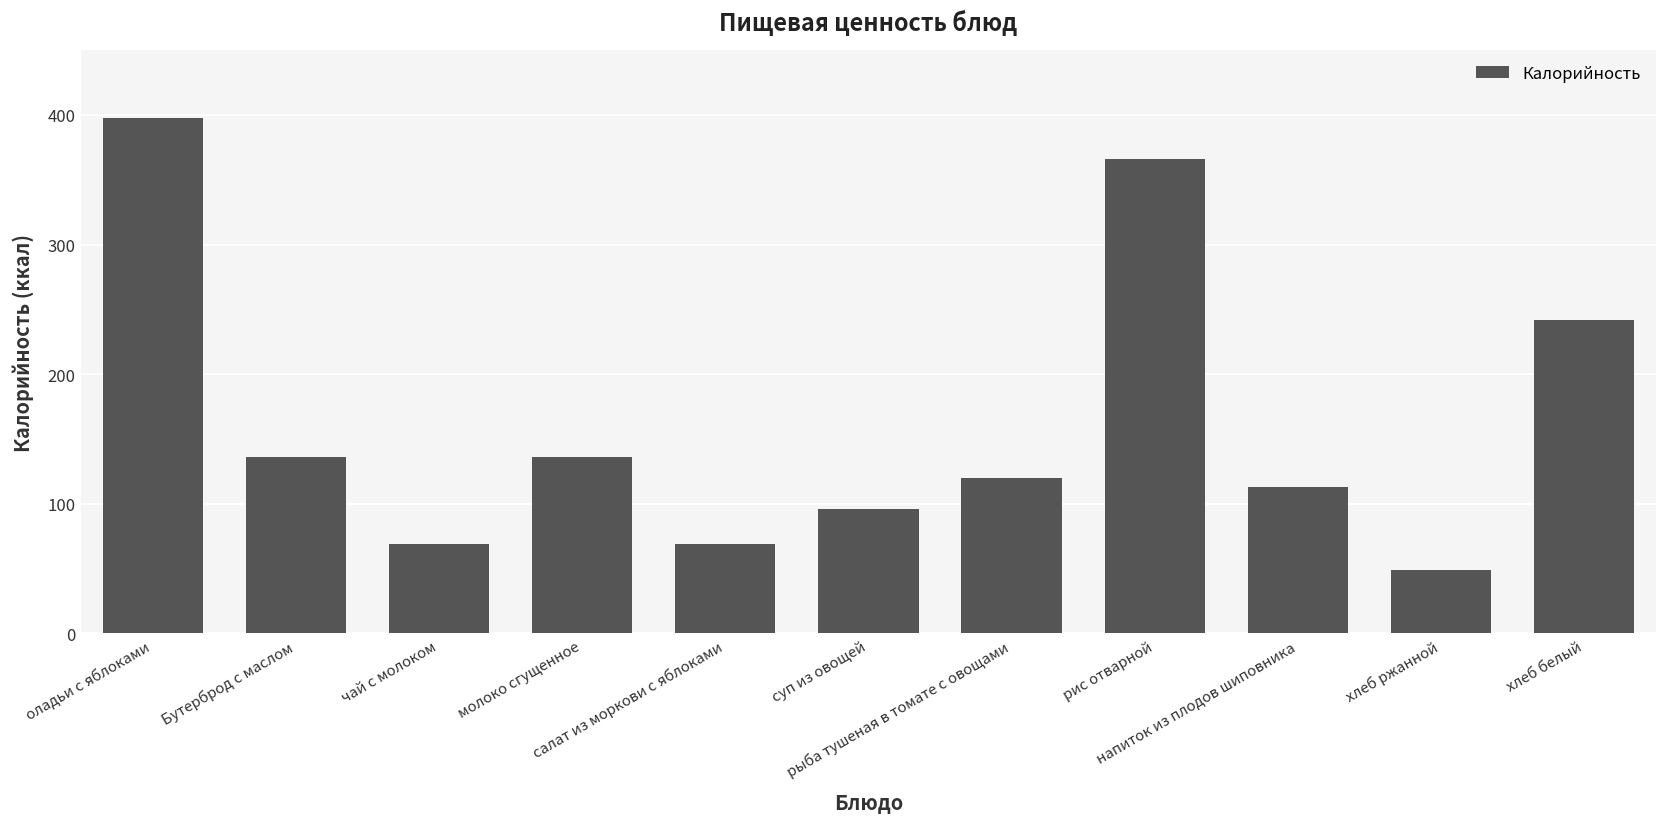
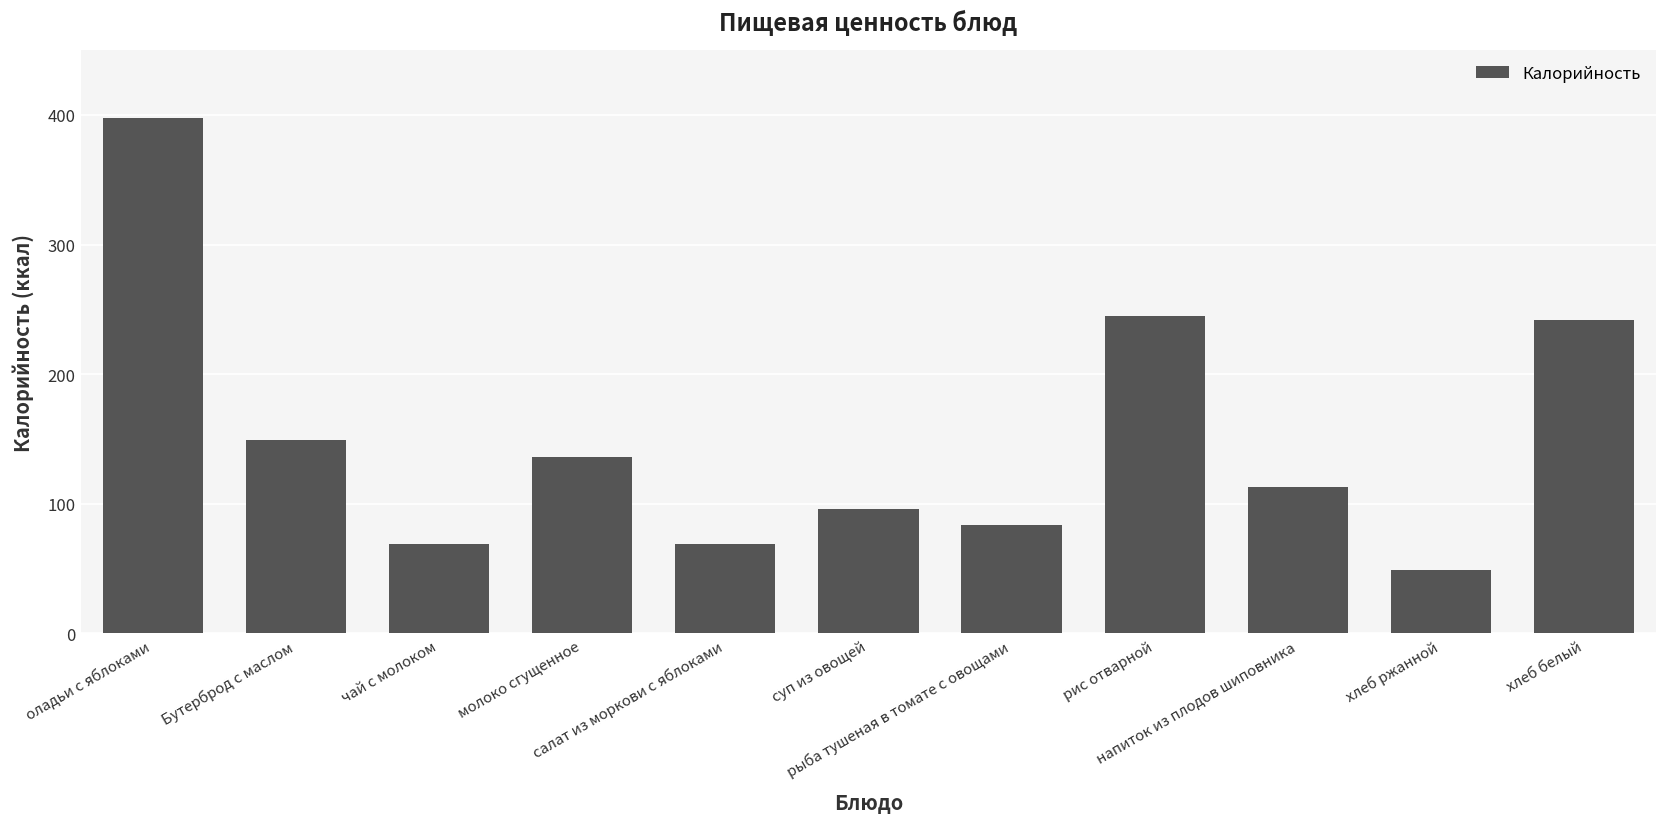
Бутерброд с маслом: 136 -> 149
рыба тушеная в томате с овощами: 120 -> 84
рис отварной: 366 -> 245
